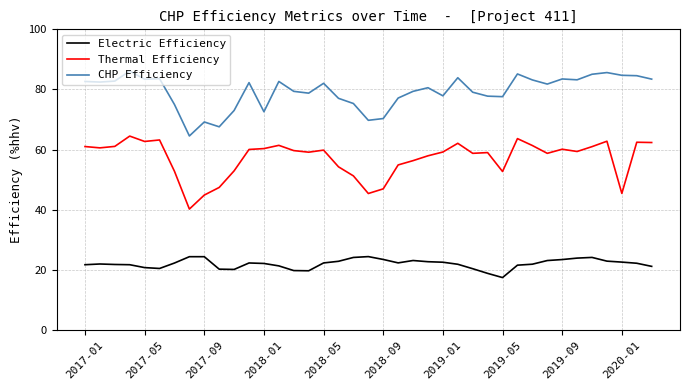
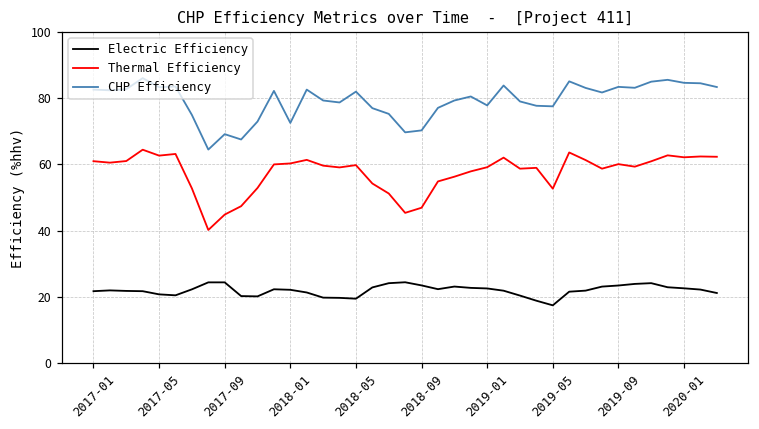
Electric Efficiency, 2018-05: 22 -> 19
Thermal Efficiency, 2020-01: 45 -> 62
